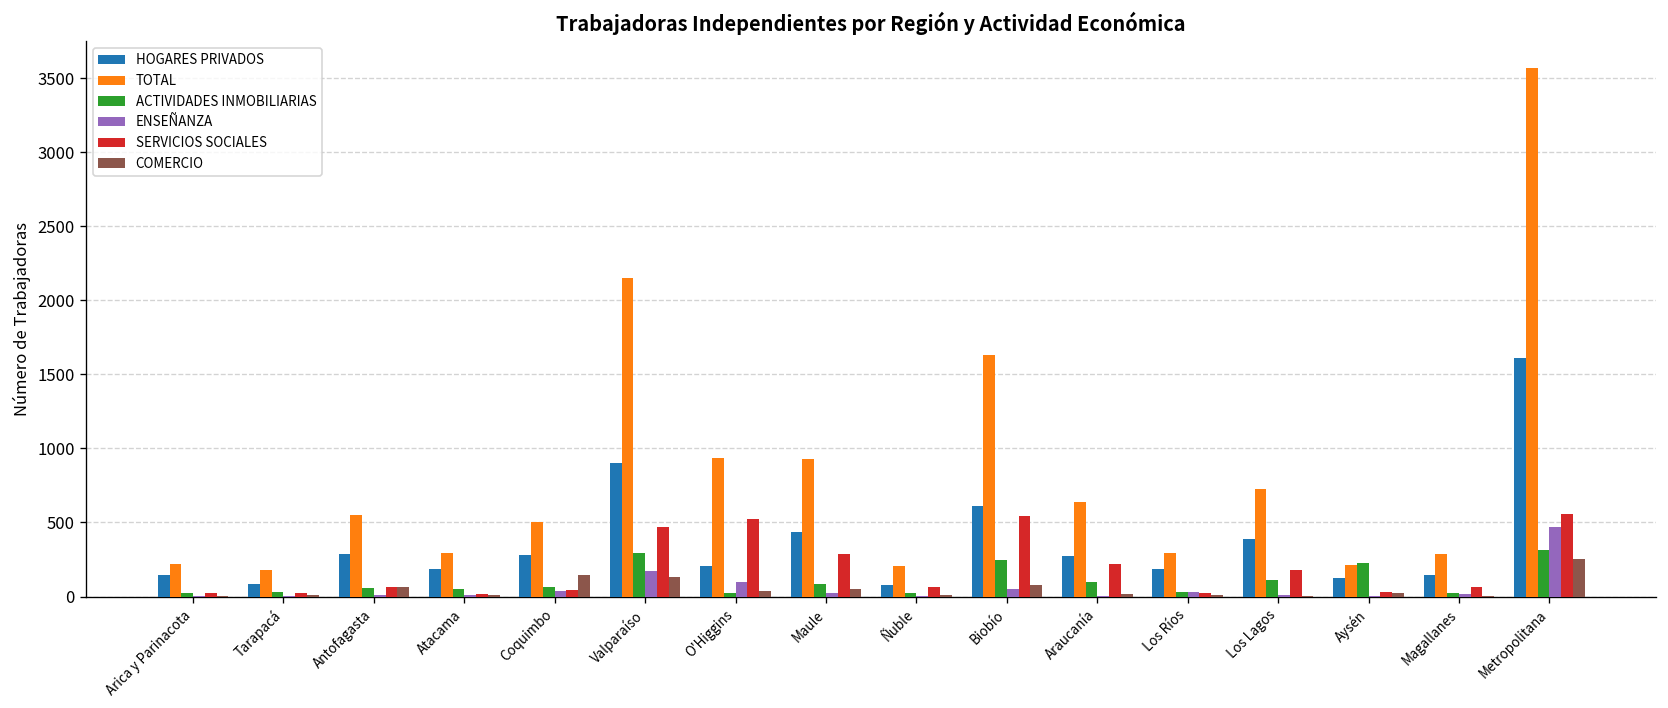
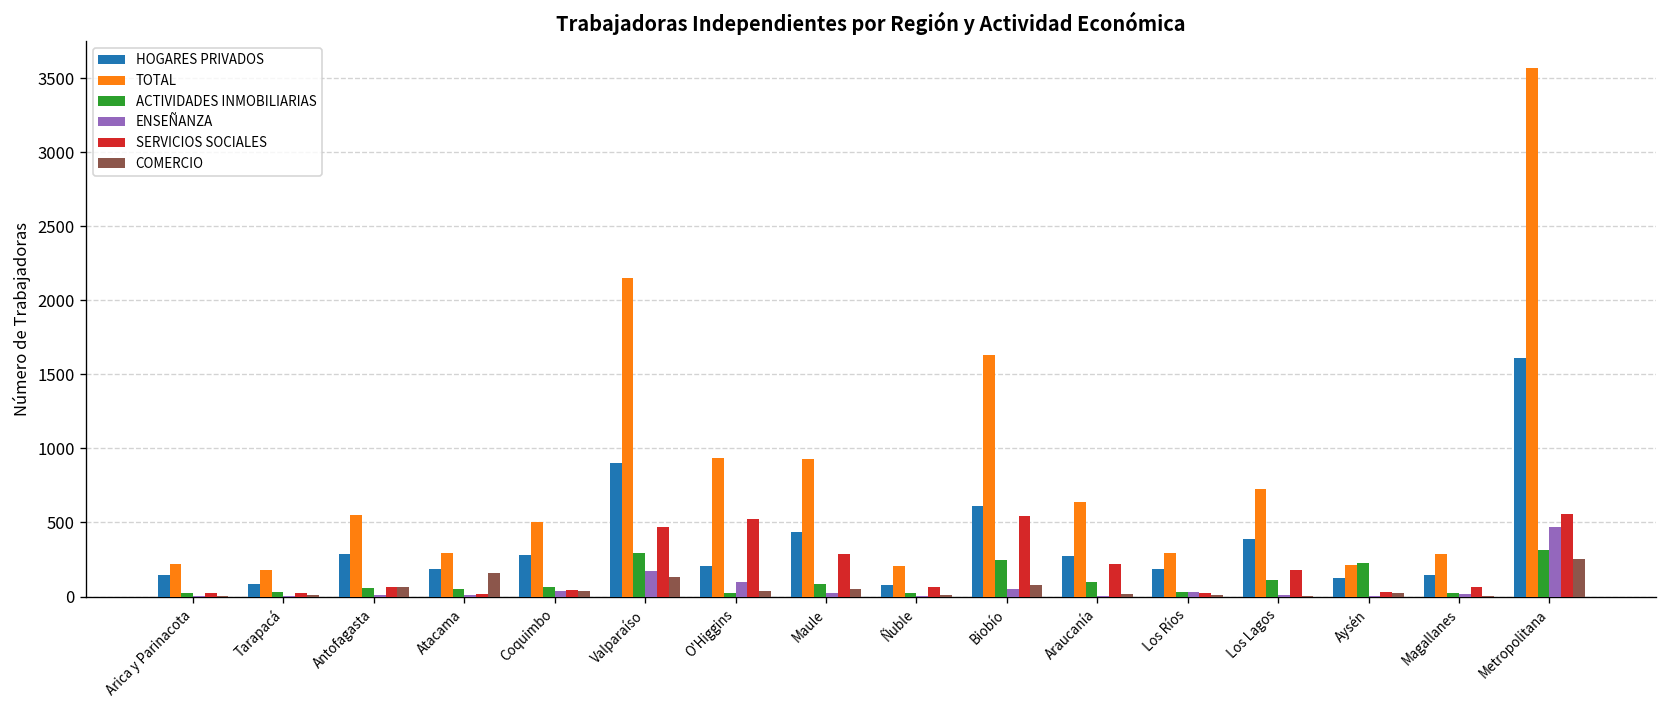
COMERCIO, Atacama: 10 -> 160
COMERCIO, Coquimbo: 140 -> 40
